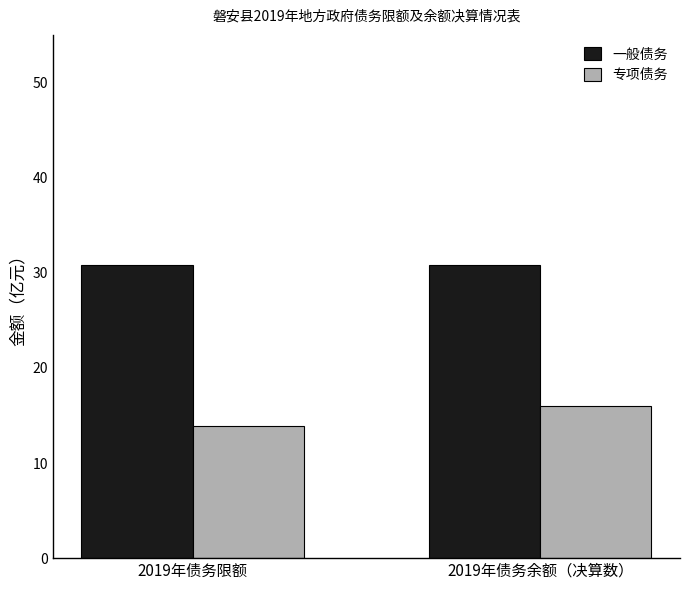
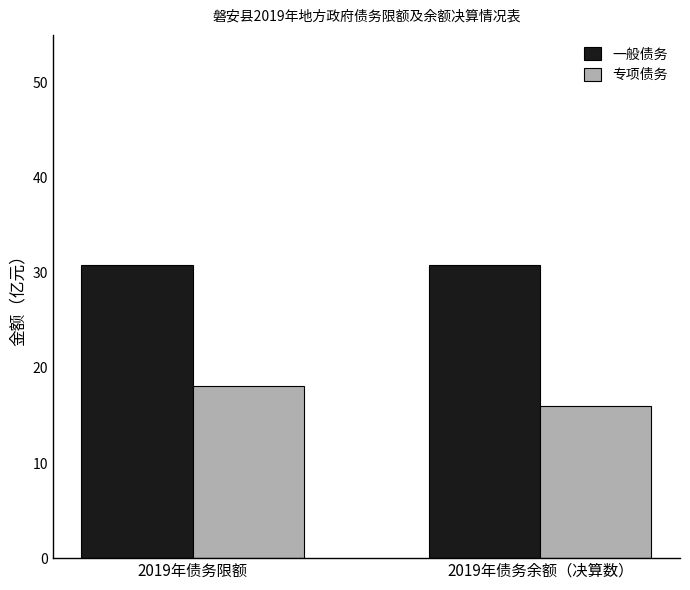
专项债务, 2019年债务限额: 14 -> 18
